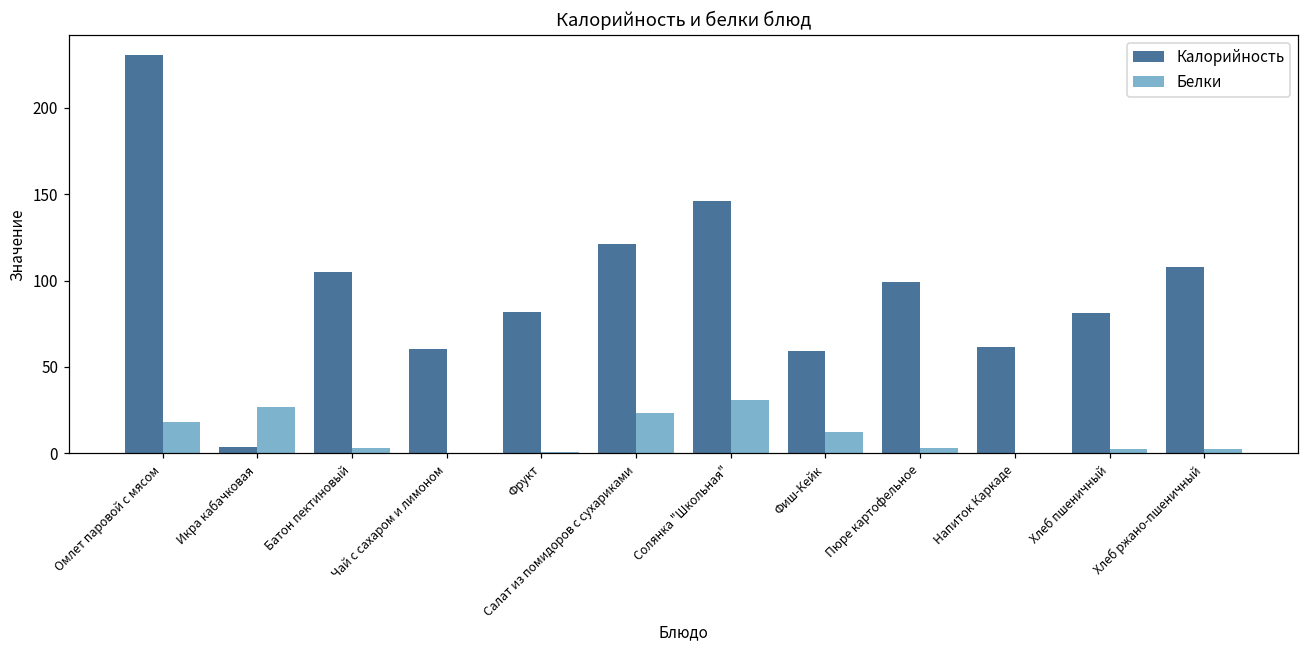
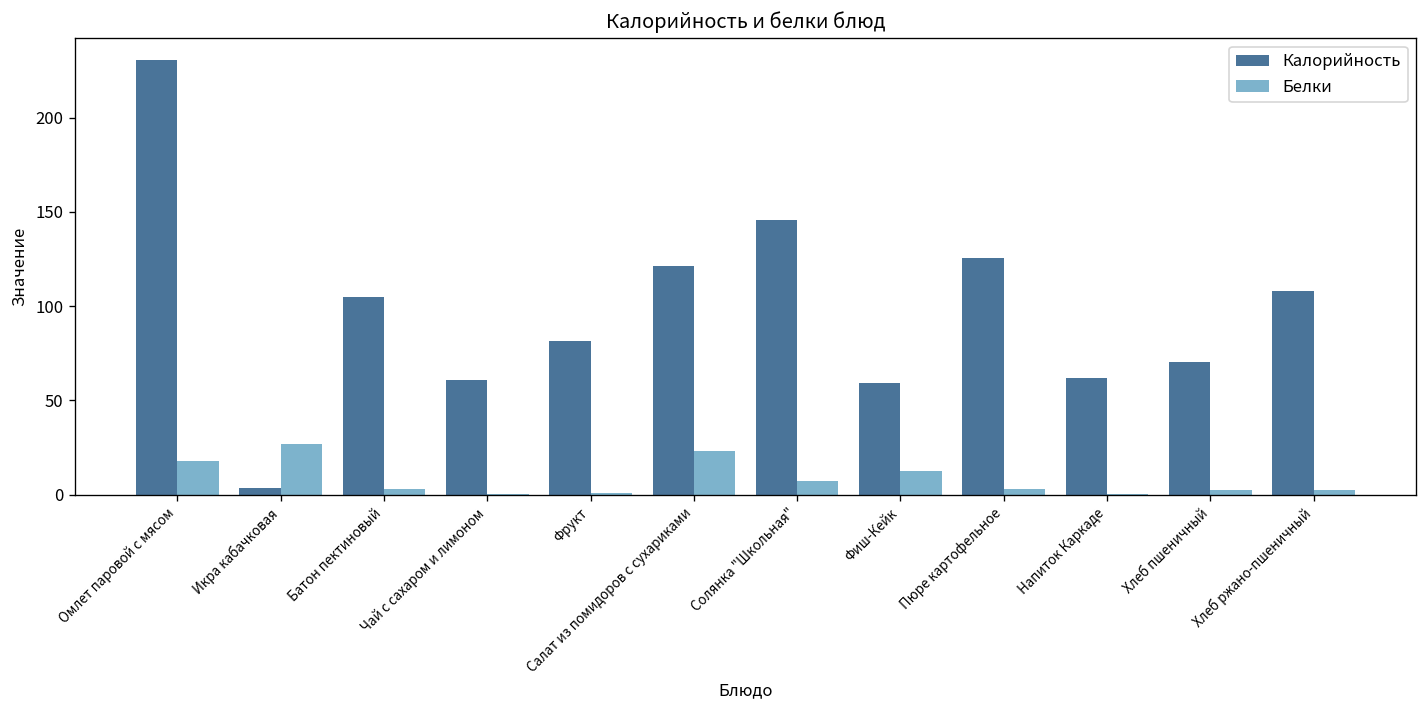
Белки, Солянка "Школьная": 31 -> 7
Калорийность, Пюре картофельное: 99 -> 126
Калорийность, Хлеб пшеничный: 81 -> 70
